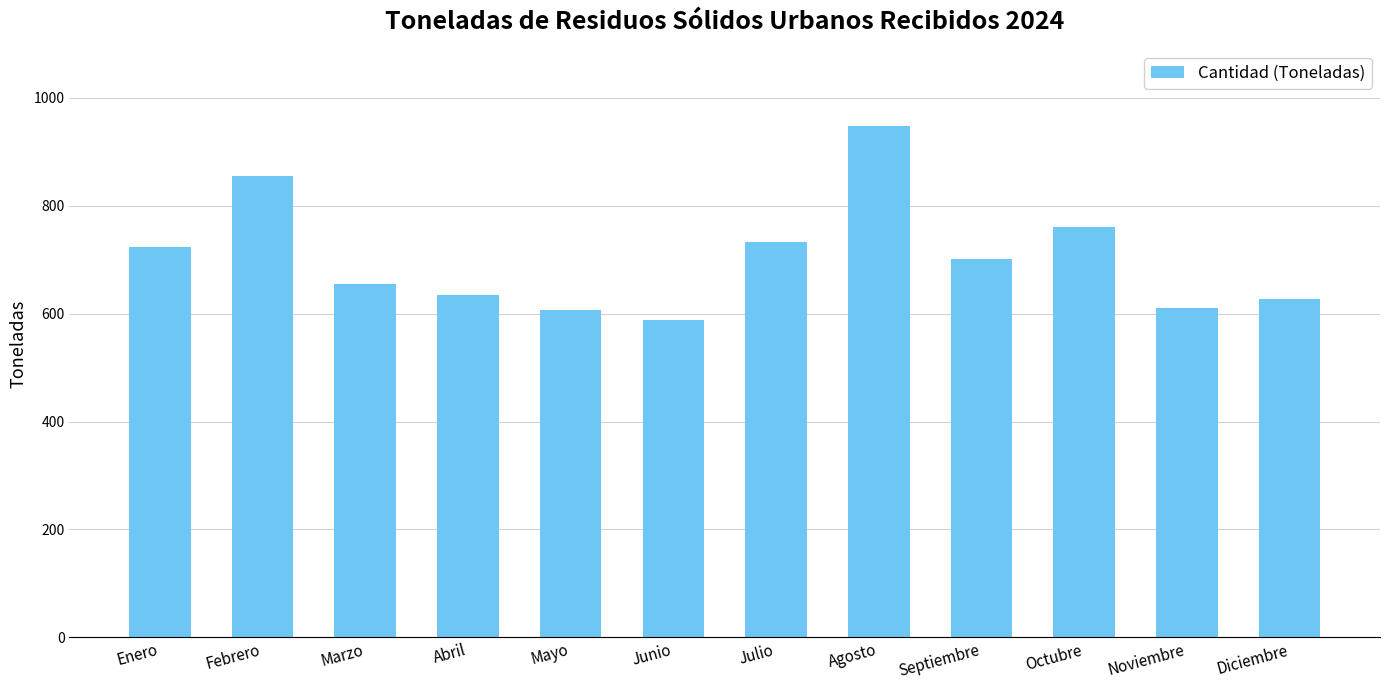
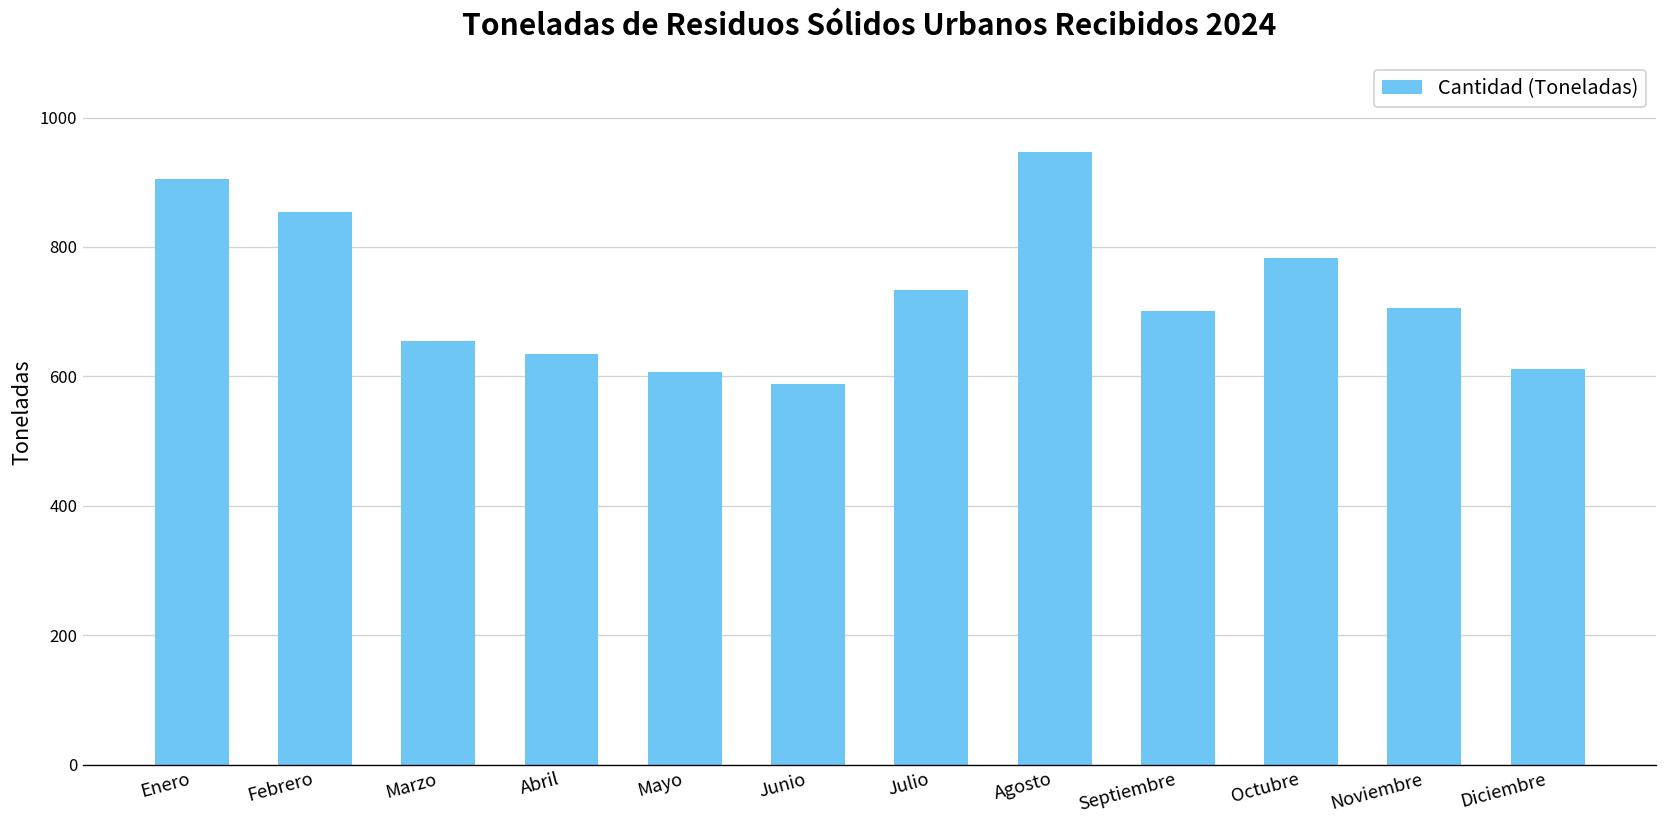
Enero: 720 -> 910
Octubre: 760 -> 780
Noviembre: 610 -> 710
Diciembre: 630 -> 610
